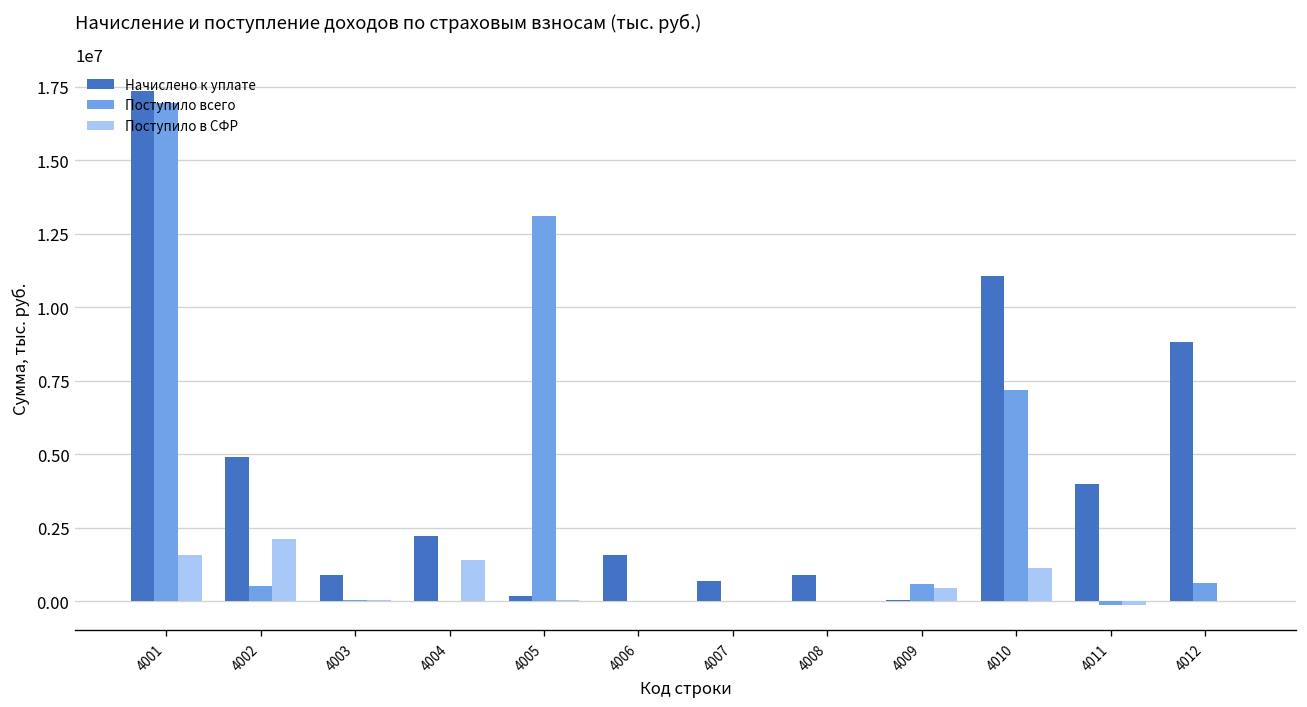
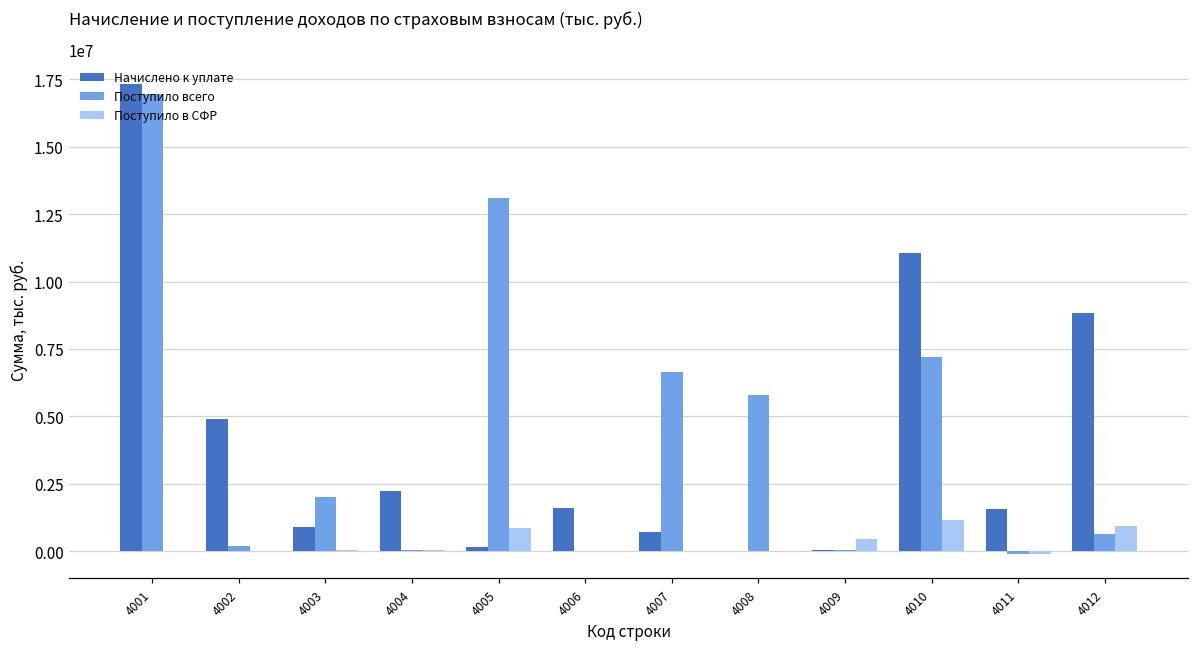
Поступило в СФР, 4001: 1600000 -> 0
Поступило всего, 4002: 500000 -> 200000
Поступило в СФР, 4002: 2100000 -> 0
Поступило всего, 4003: 0 -> 2000000
Поступило в СФР, 4004: 1400000 -> 0
Поступило в СФР, 4005: 100000 -> 900000
Поступило всего, 4007: 0 -> 6600000
Начислено к уплате, 4008: 900000 -> 0
Поступило всего, 4008: 0 -> 5800000
Поступило всего, 4009: 600000 -> 0
Начислено к уплате, 4011: 4000000 -> 1600000
Поступило в СФР, 4012: 0 -> 900000
